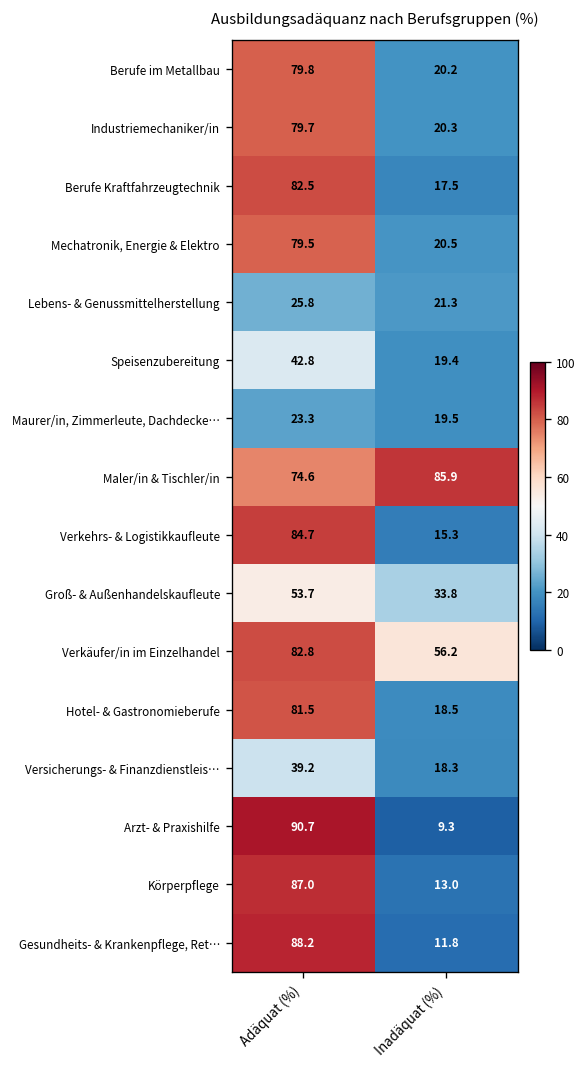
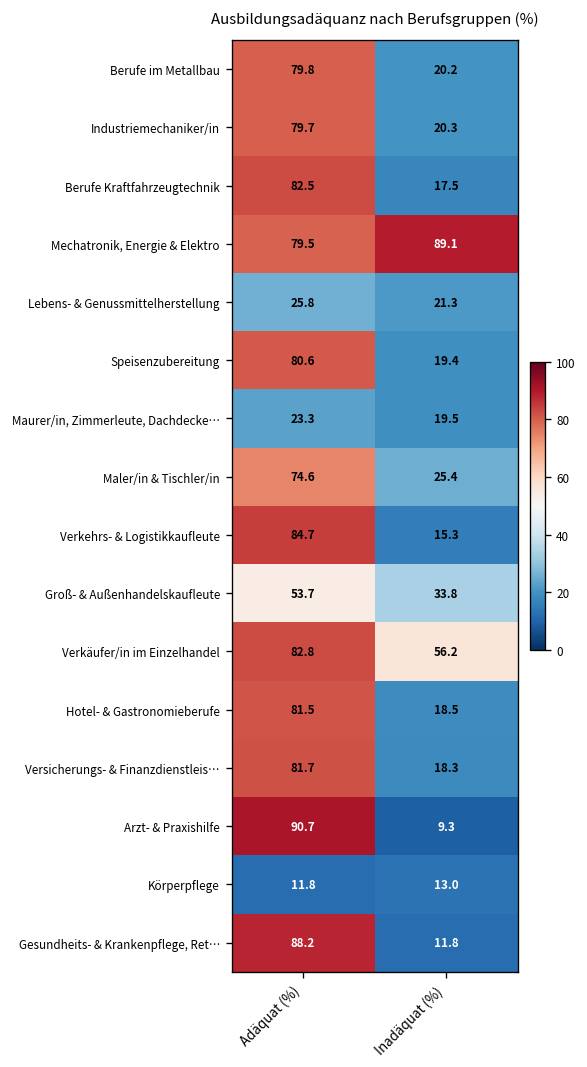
Mechatronik, Energie & Elektro, Inadäquat (%): 20.5 -> 89.1
Speisenzubereitung, Adäquat (%): 42.8 -> 80.6
Maler/in & Tischler/in, Inadäquat (%): 85.9 -> 25.4
Versicherungs- & Finanzdienstleis…, Adäquat (%): 39.2 -> 81.7
Körperpflege, Adäquat (%): 87.0 -> 11.8
